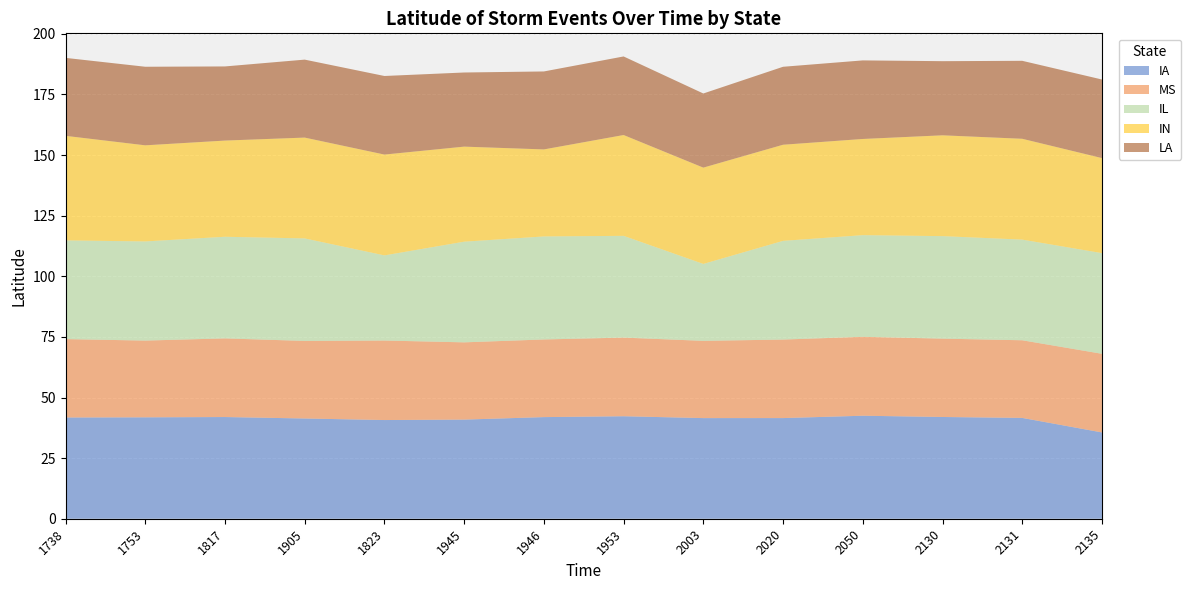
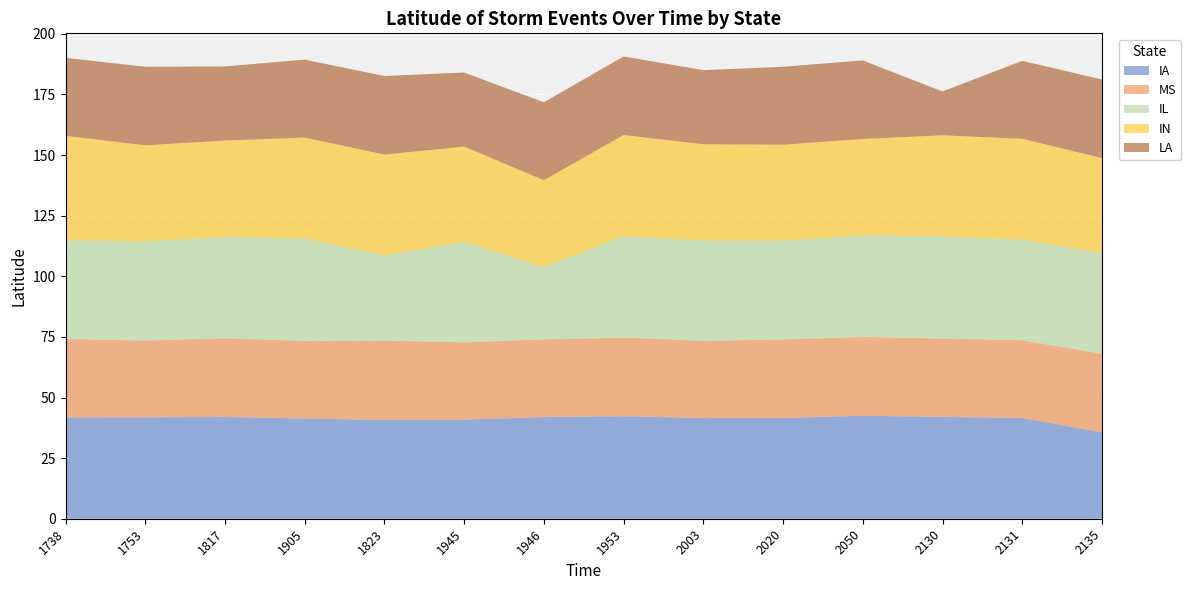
IL, 1946: 42 -> 30
IL, 2003: 32 -> 41
LA, 2130: 31 -> 18
